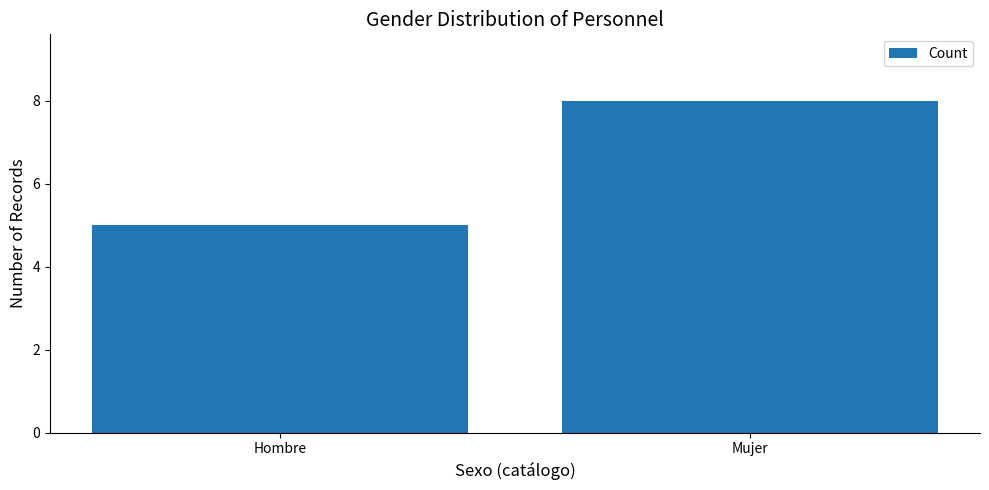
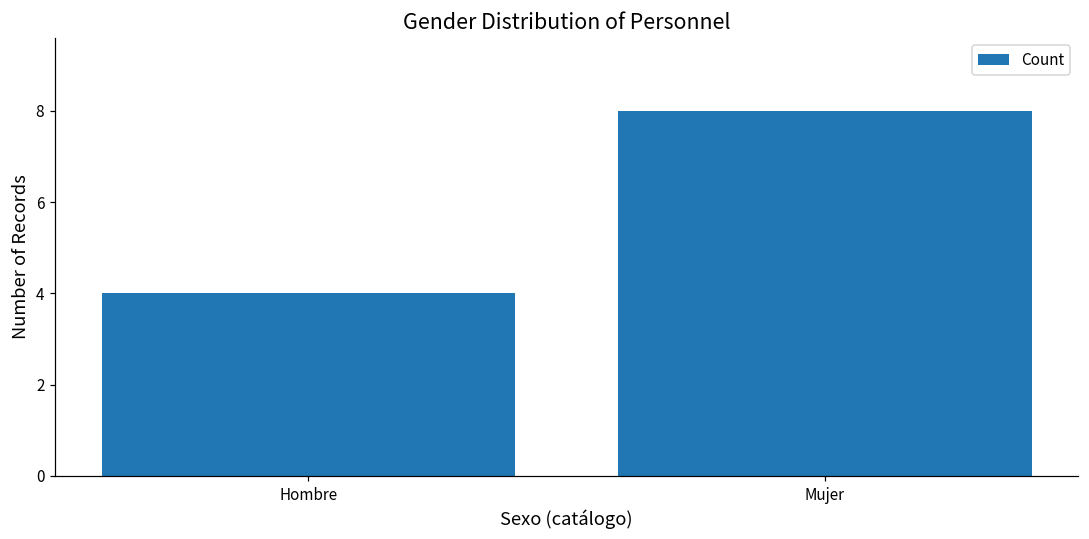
Hombre: 5 -> 4
